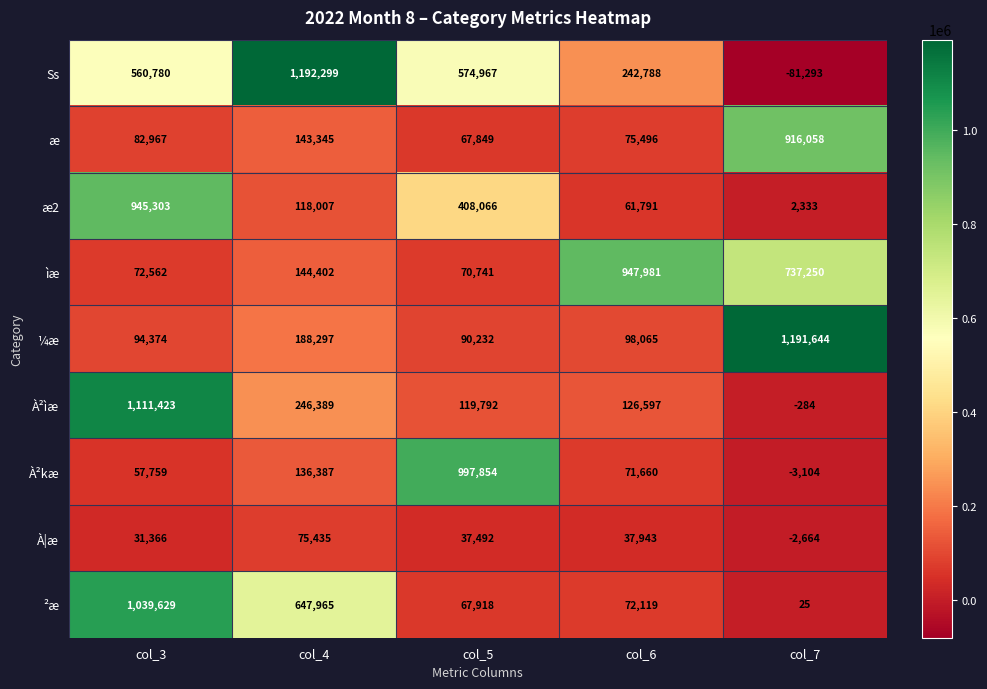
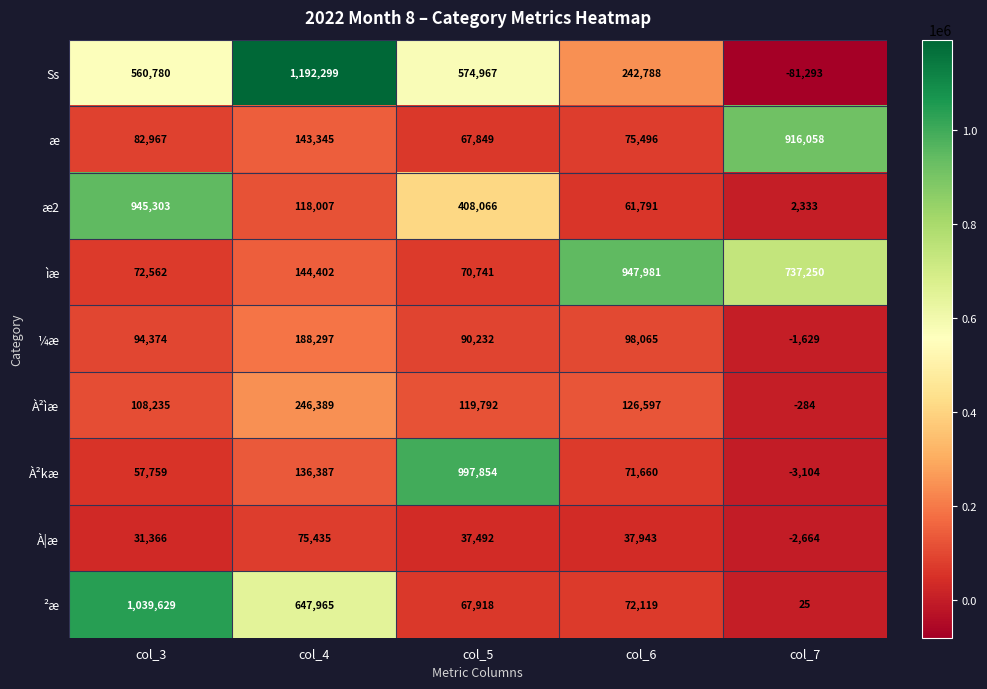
¼æ, col_7: 1,191,644 -> -1,629
À²ìæ, col_3: 1,111,423 -> 108,235
